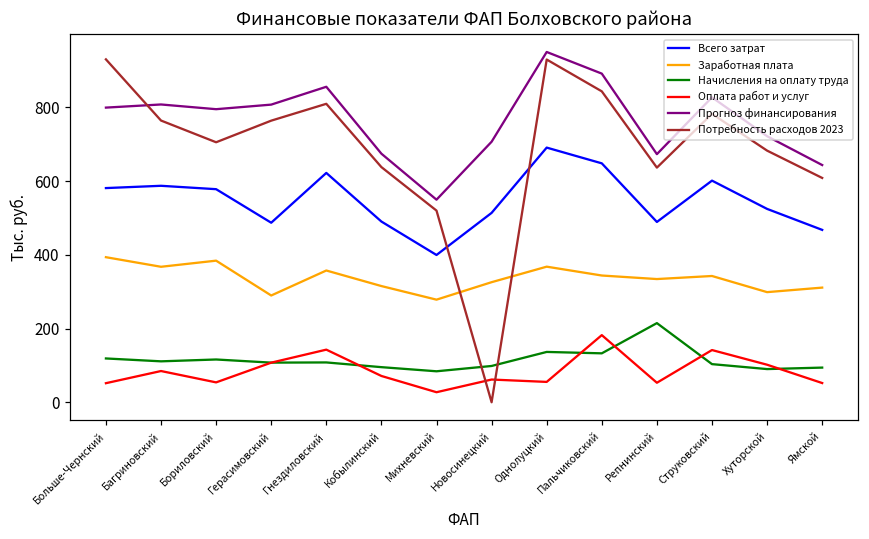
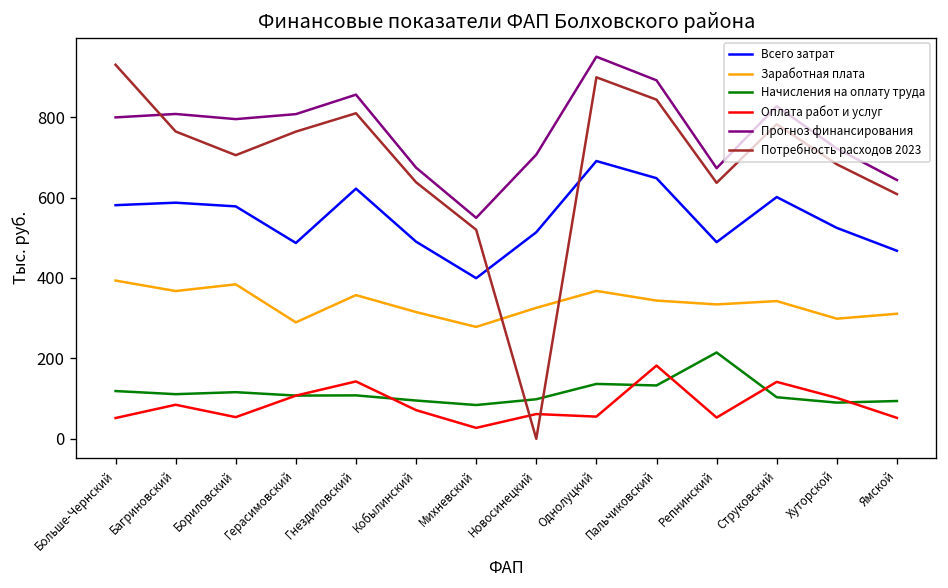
Потребность расходов 2023, Однолуцкий: 930 -> 900
